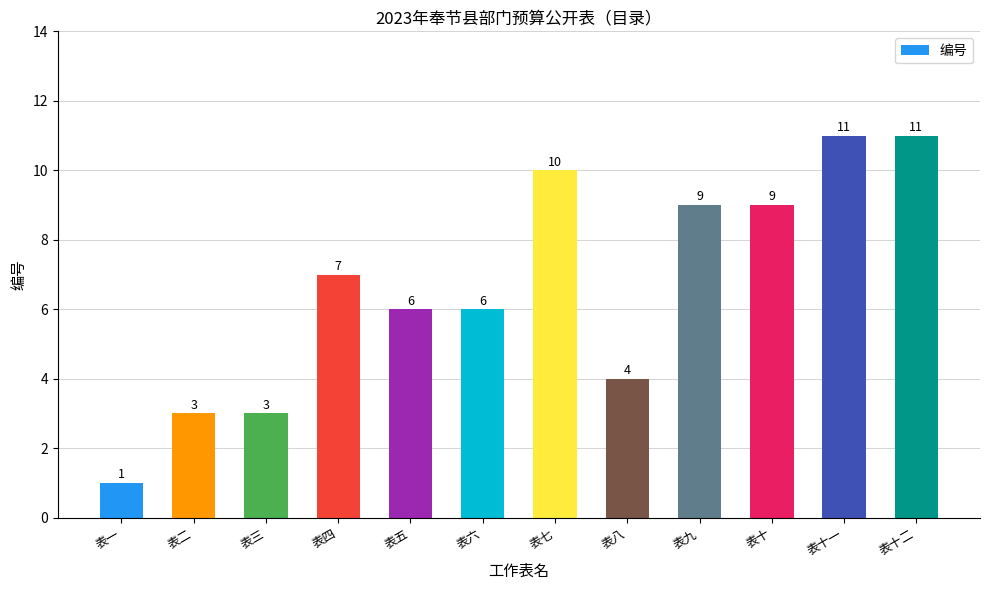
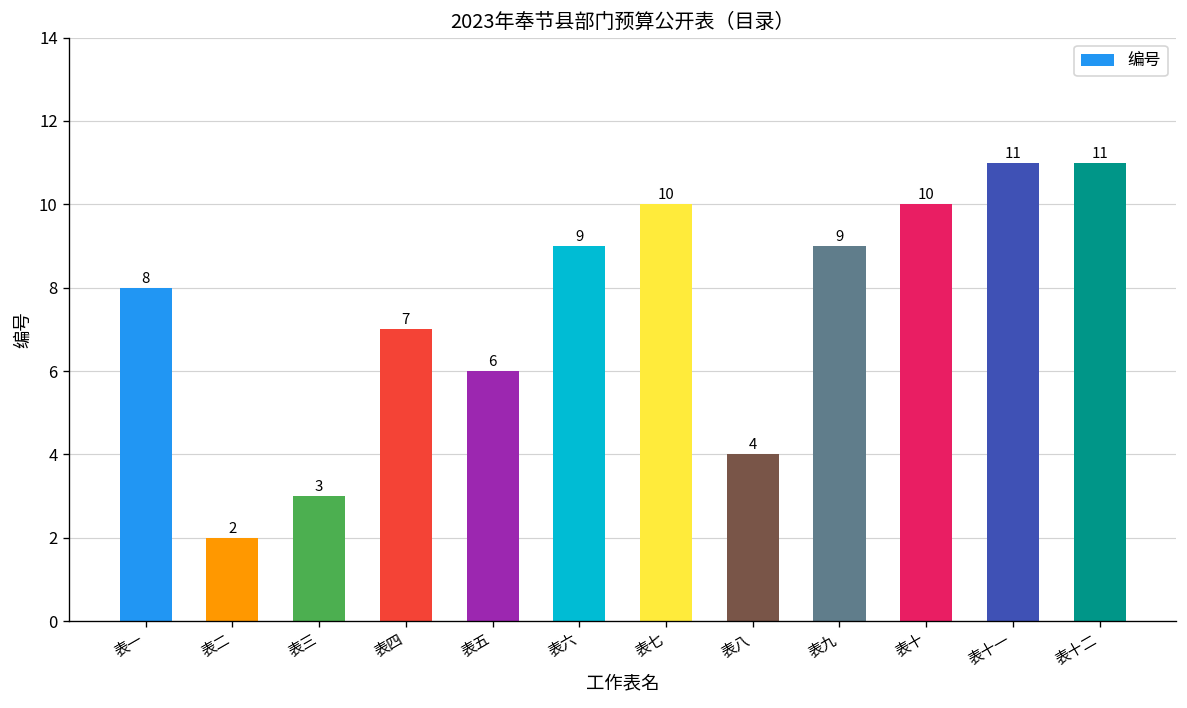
表一: 1 -> 8
表二: 3 -> 2
表六: 6 -> 9
表十: 9 -> 10
